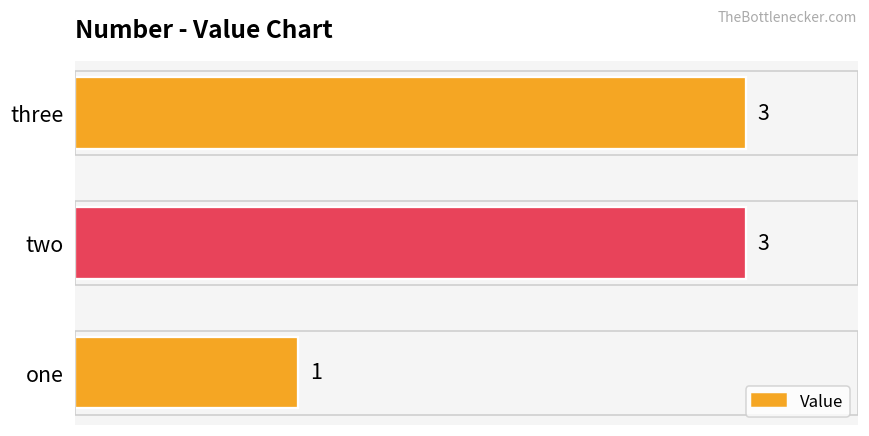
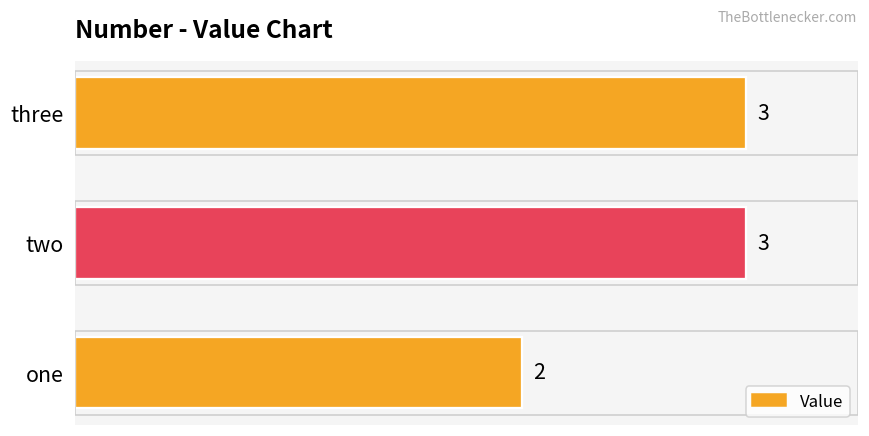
one: 1 -> 2
